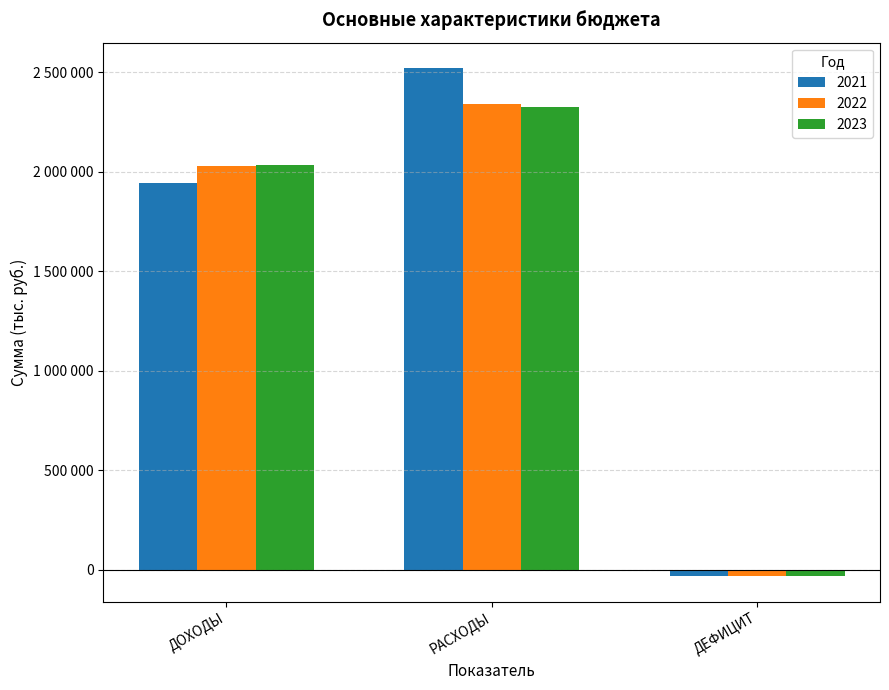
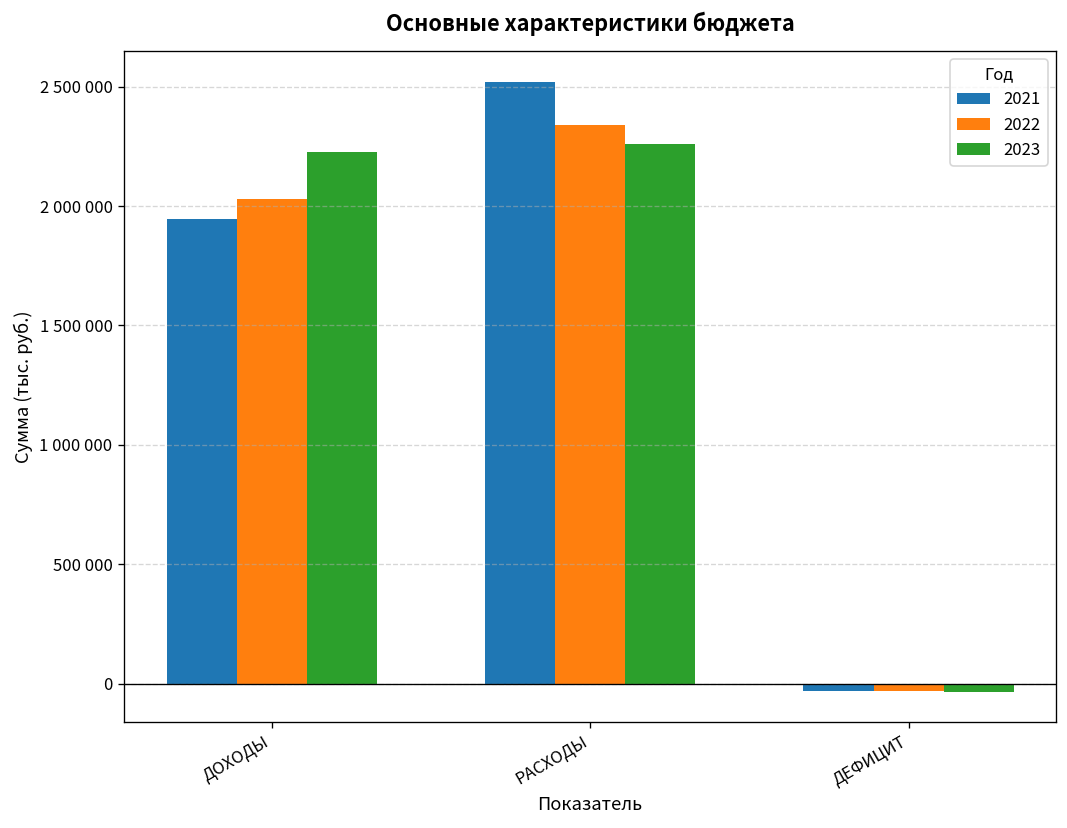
2023, ДОХОДЫ: 2030000 -> 2230000
2023, РАСХОДЫ: 2320000 -> 2260000
